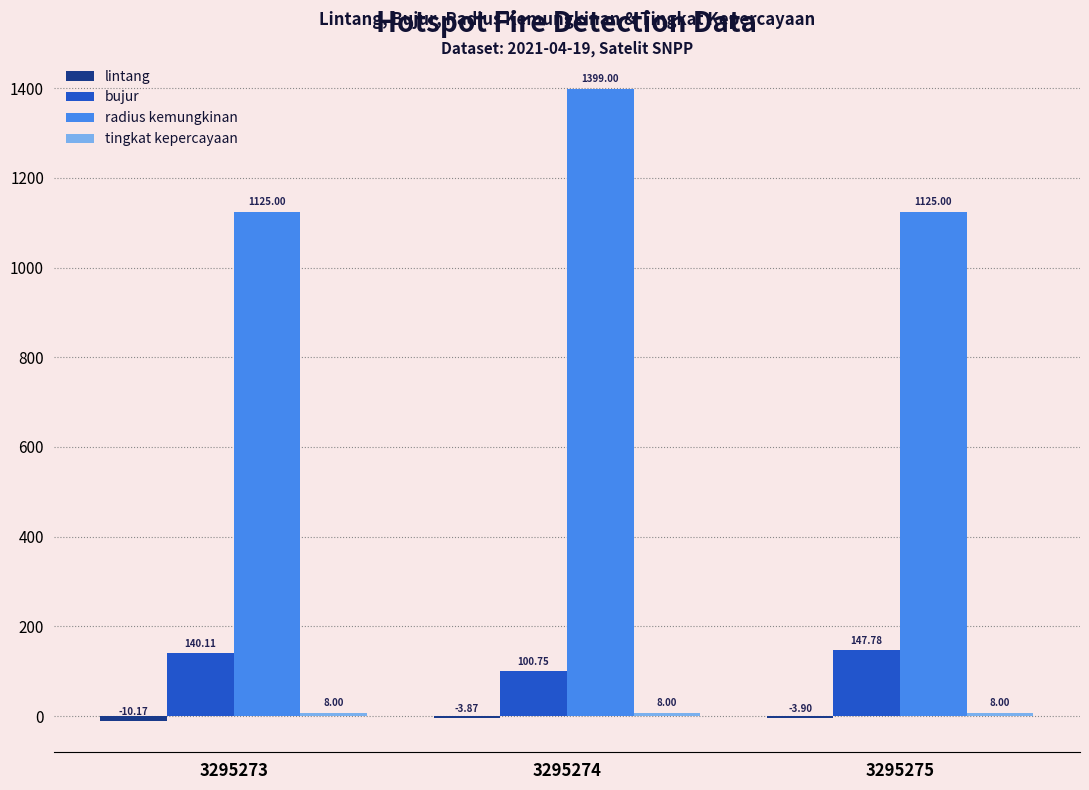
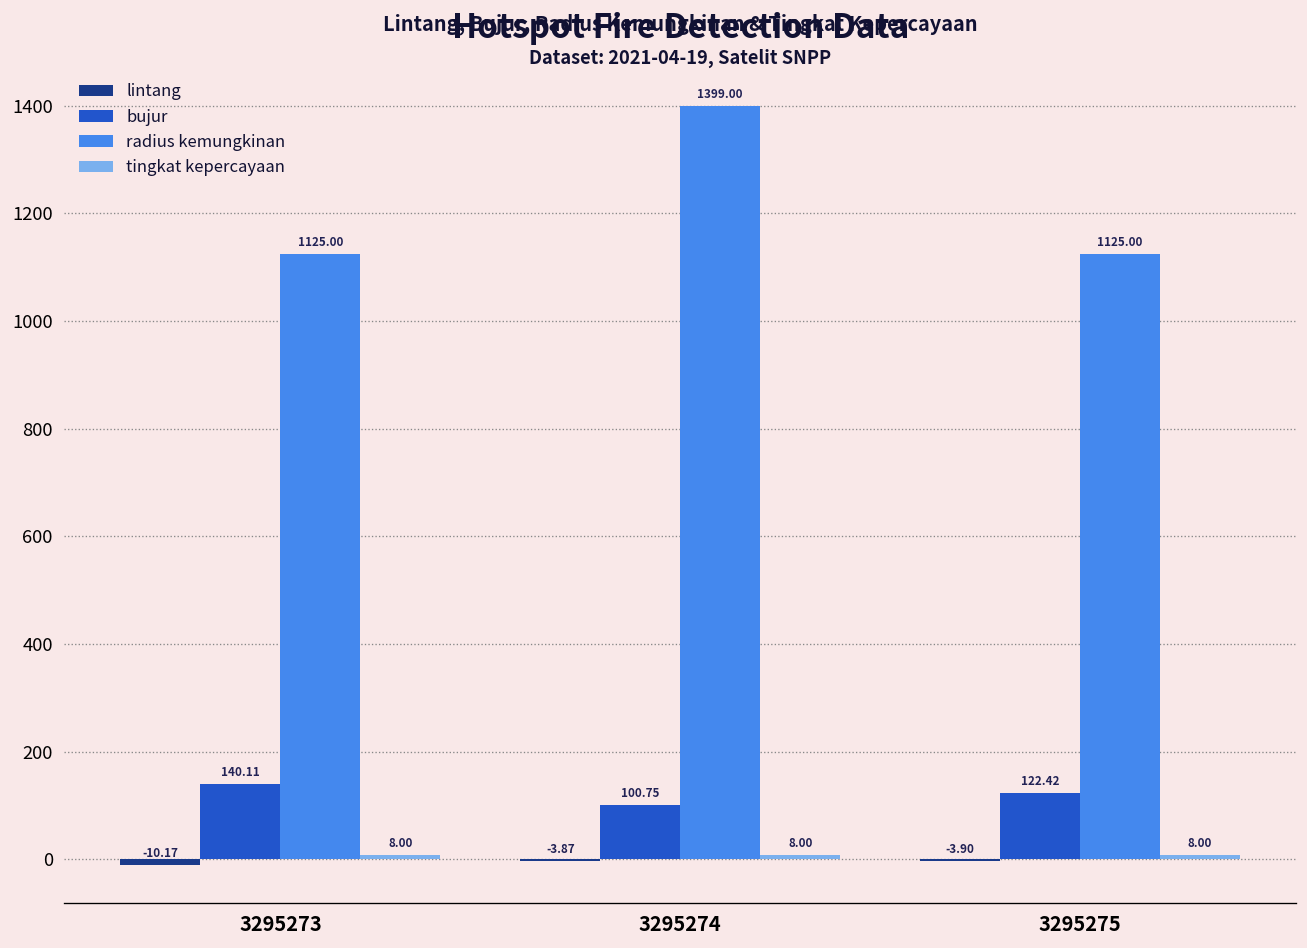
bujur, 3295275: 147.78 -> 122.42
